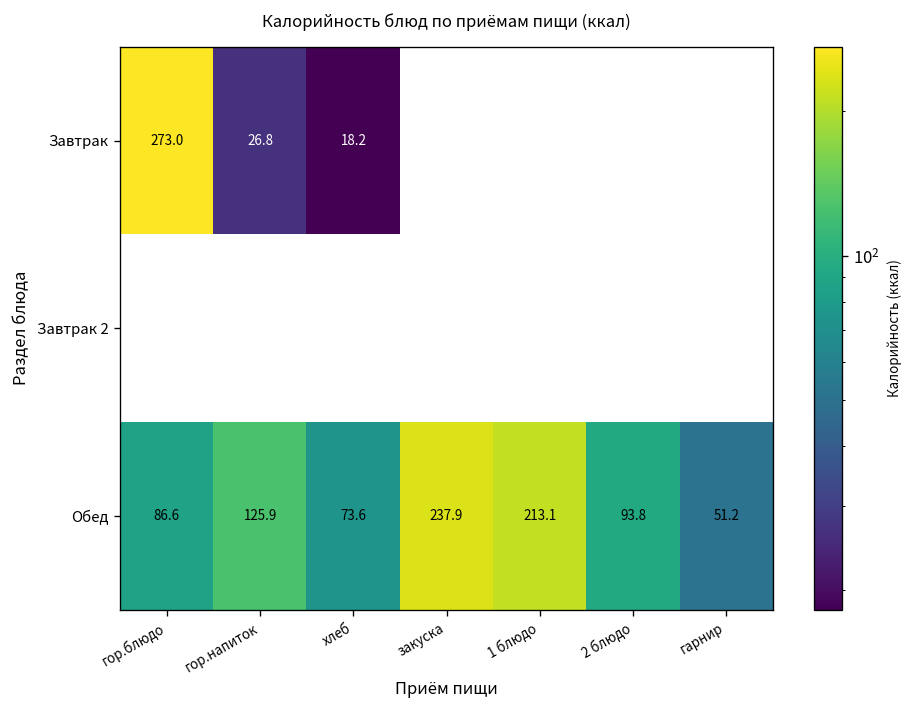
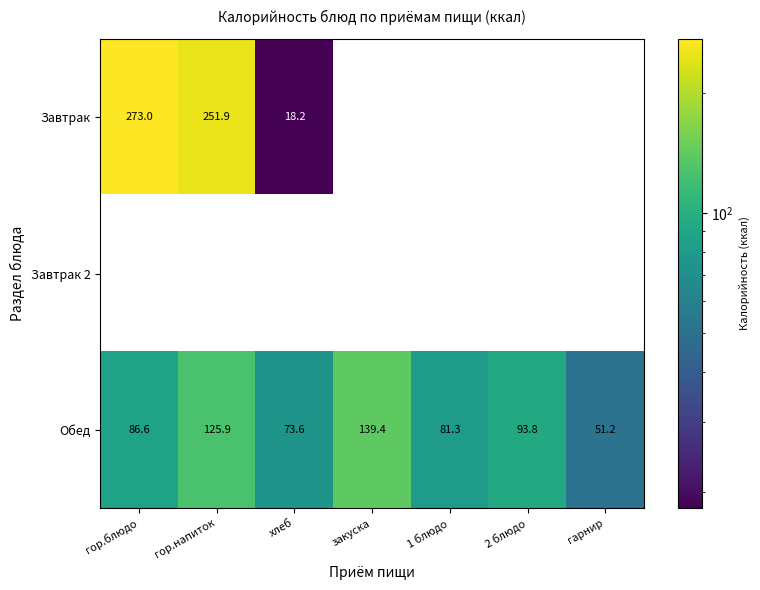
Завтрак, гор.напиток: 26.8 -> 251.9
Обед, закуска: 237.9 -> 139.4
Обед, 1 блюдо: 213.1 -> 81.3
